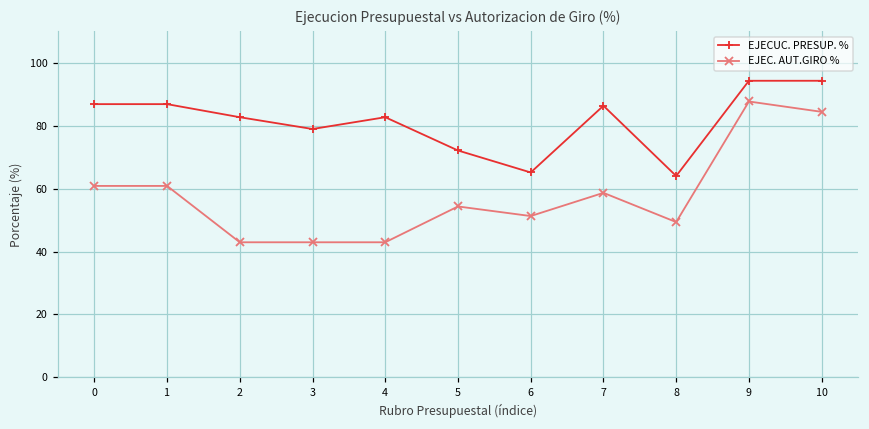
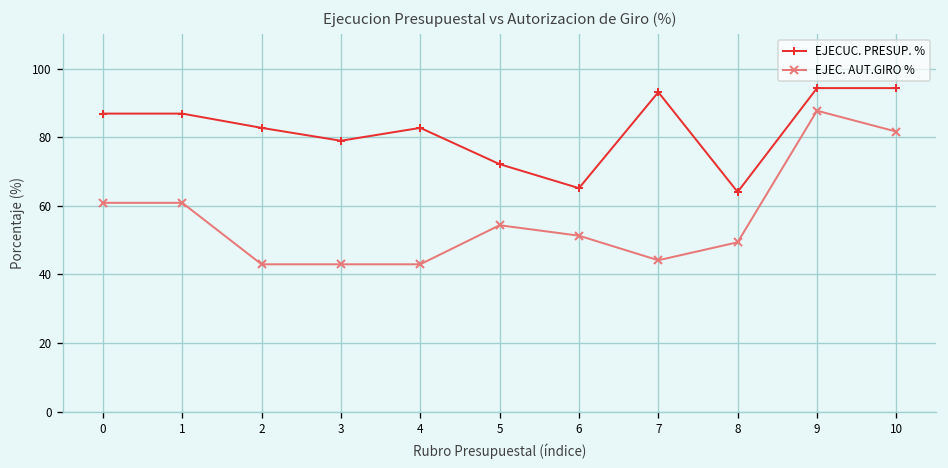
EJECUC. PRESUP. %, 7: 86 -> 93
EJEC. AUT.GIRO %, 7: 59 -> 44
EJEC. AUT.GIRO %, 10: 84 -> 82
